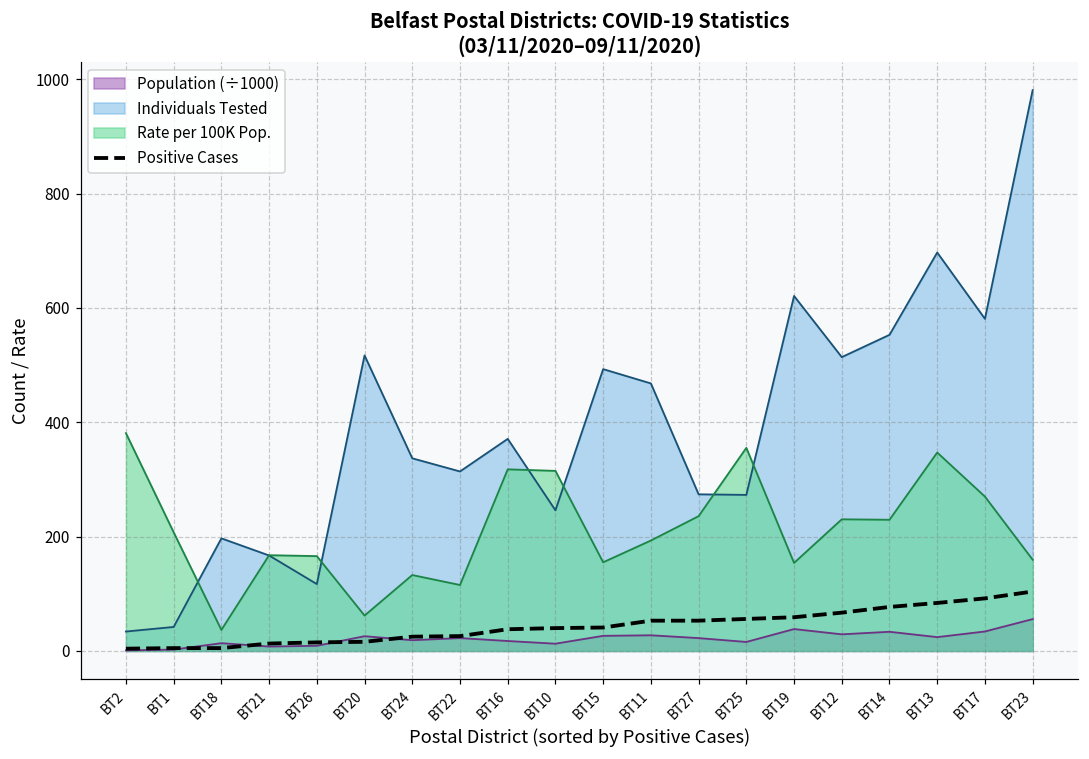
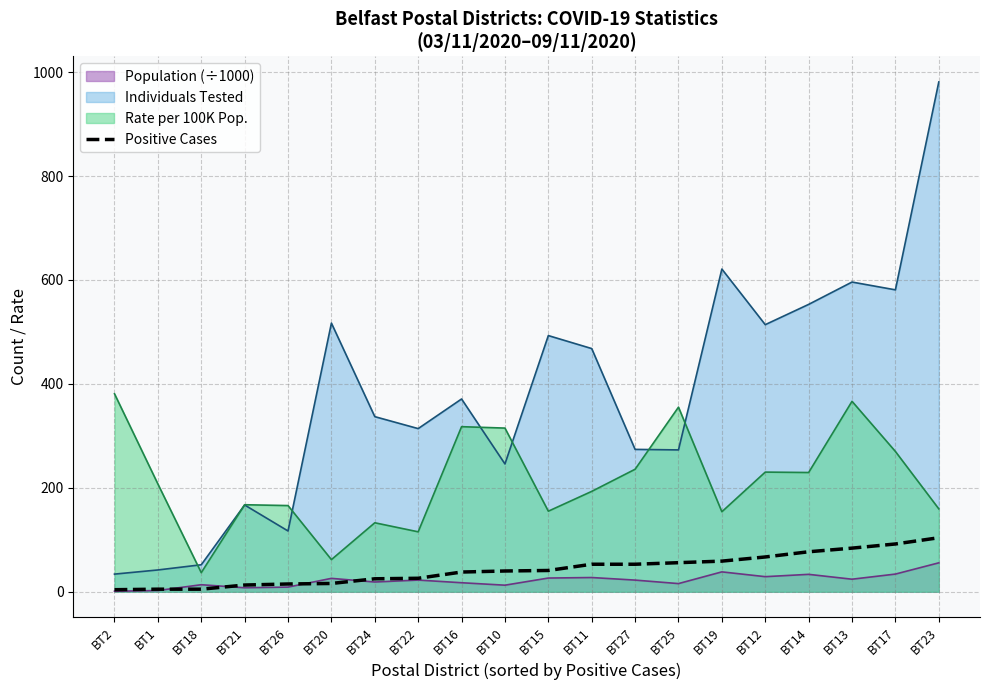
Individuals Tested, BT18: 200 -> 50
Individuals Tested, BT13: 700 -> 600
Rate per 100K Pop., BT13: 350 -> 370
